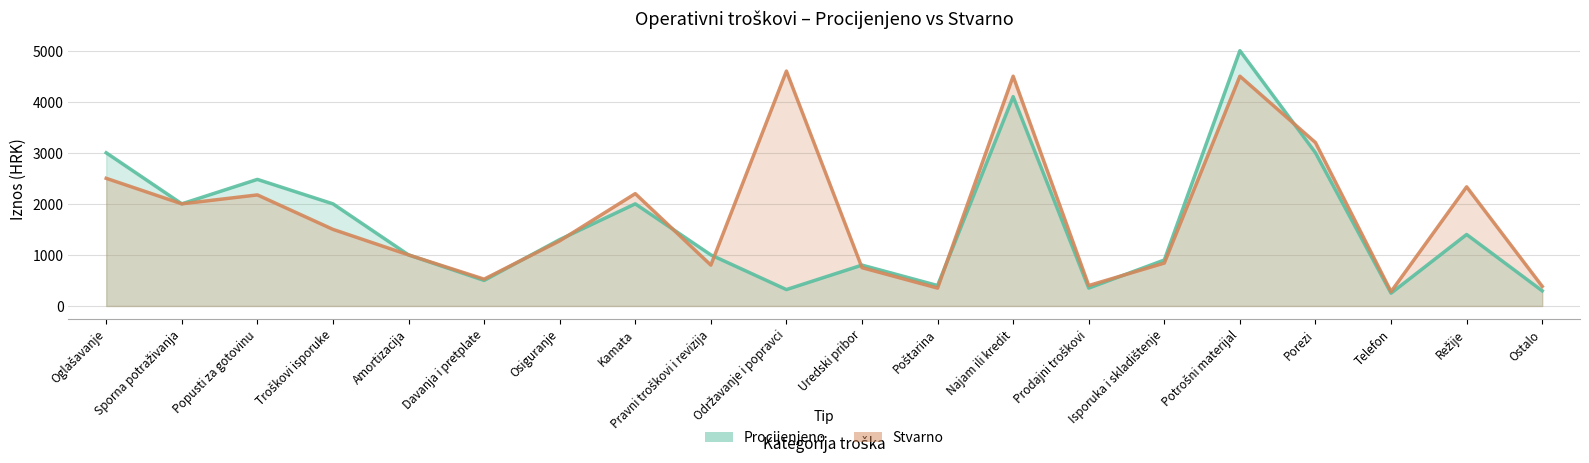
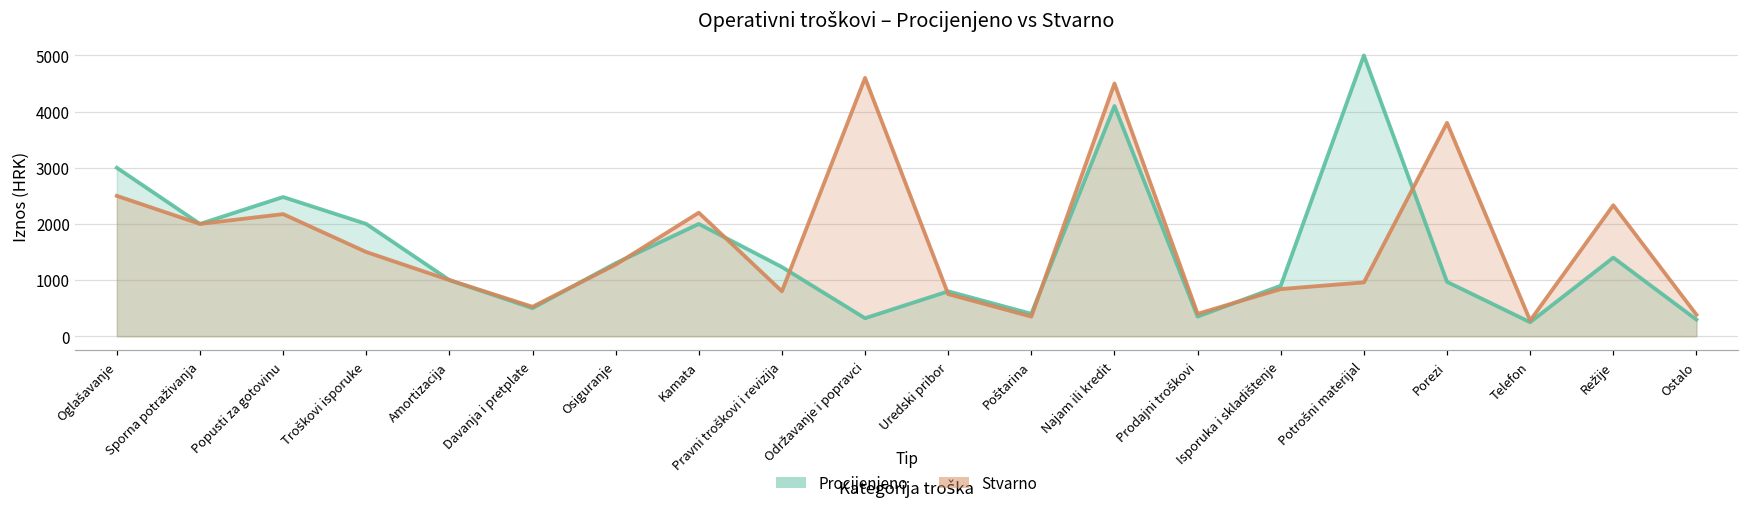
Procijenjeno, Pravni troškovi i revizija: 1000 -> 1200
Stvarno, Potrošni materijal: 4500 -> 1000
Procijenjeno, Porezi: 3000 -> 1000
Stvarno, Porezi: 3200 -> 3800
